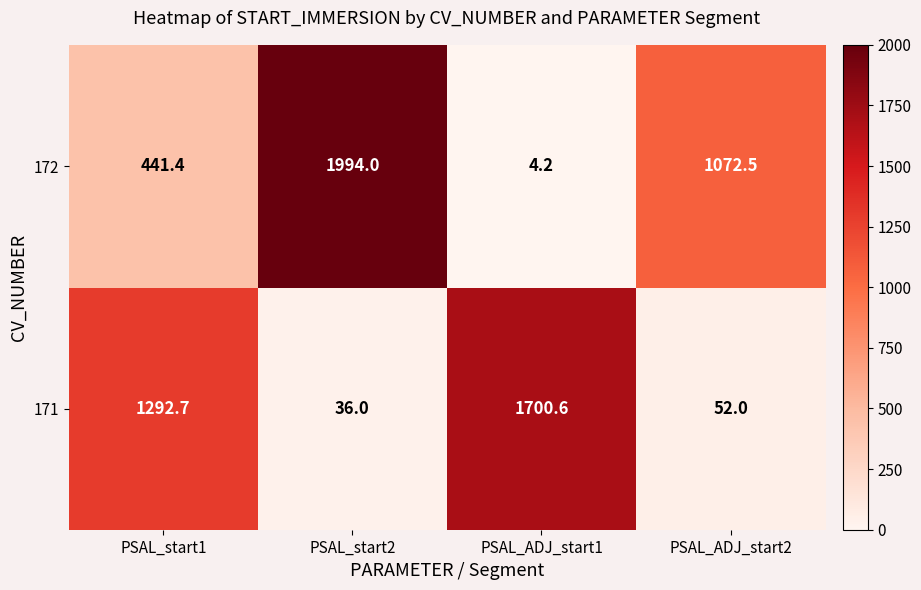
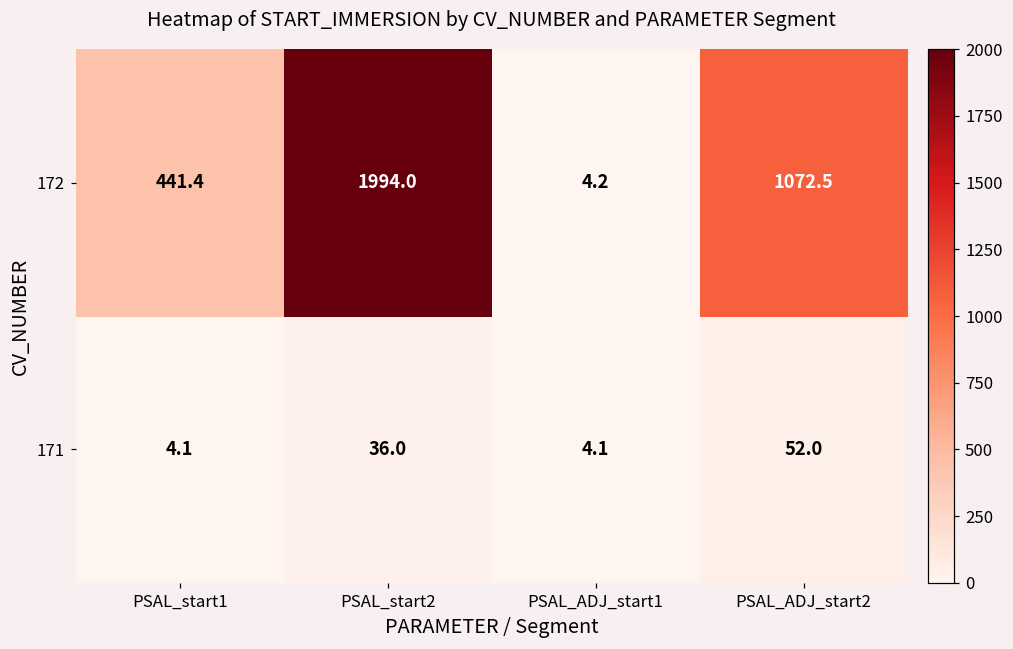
171, PSAL_start1: 1292.7 -> 4.1
171, PSAL_ADJ_start1: 1700.6 -> 4.1
